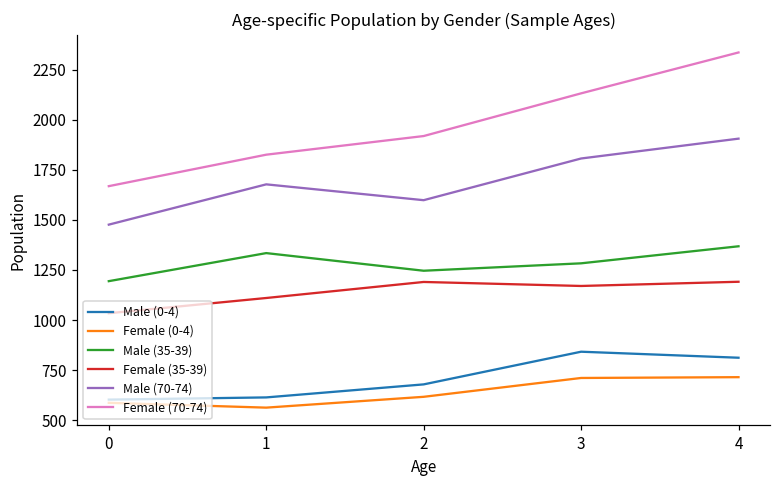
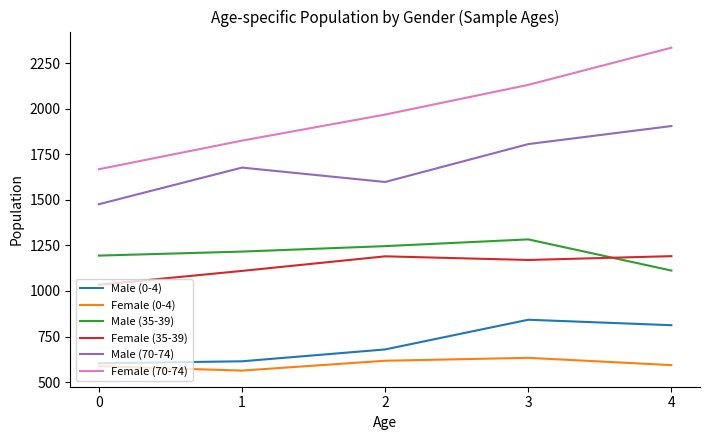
Male (35-39), 1: 1330 -> 1220
Female (70-74), 2: 1920 -> 1970
Female (0-4), 3: 710 -> 630
Female (0-4), 4: 720 -> 590
Male (35-39), 4: 1370 -> 1110
